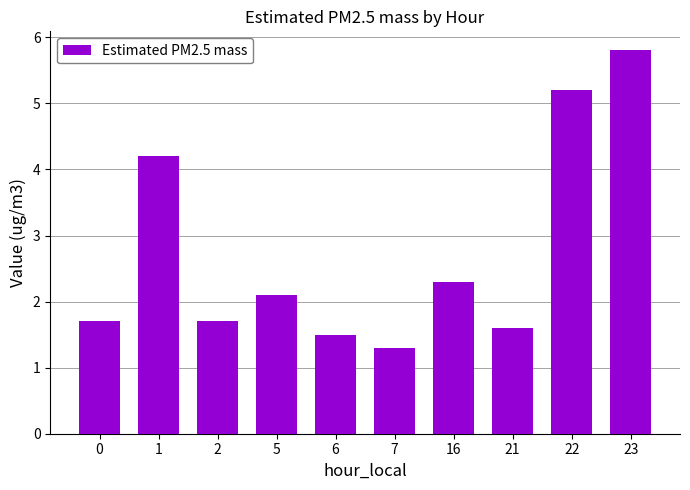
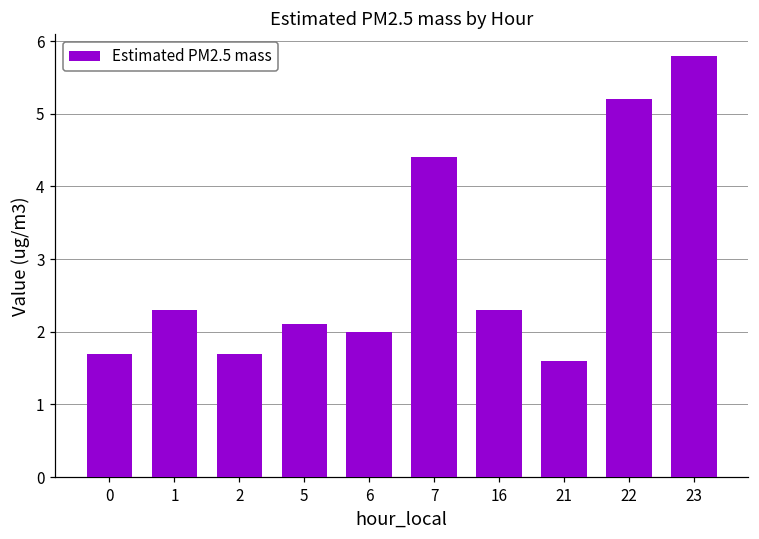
1: 4.2 -> 2.3
6: 1.5 -> 2.0
7: 1.3 -> 4.4
